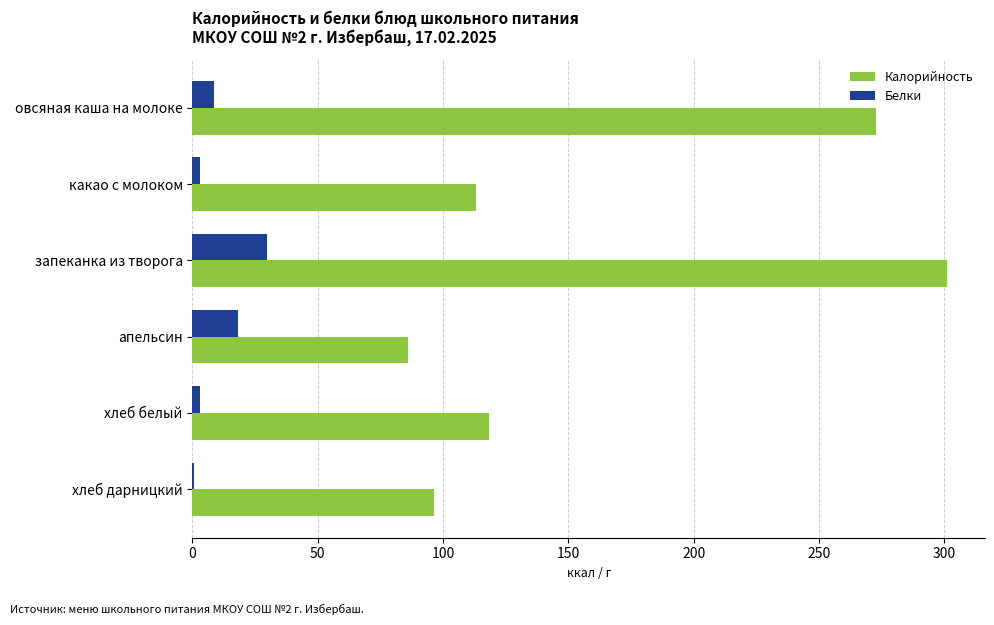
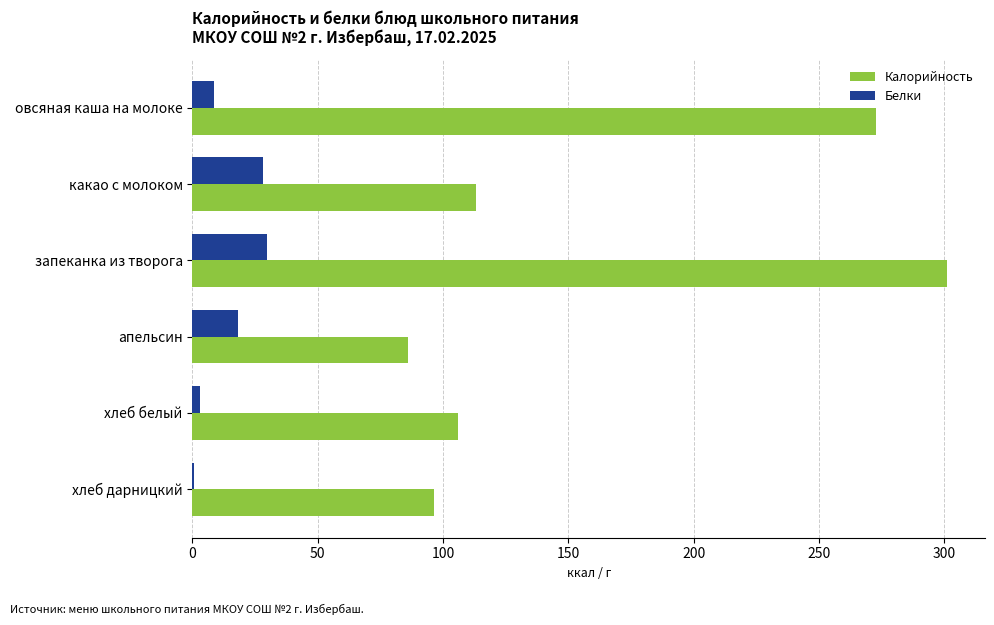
Белки, какао с молоком: 3 -> 28
Калорийность, хлеб белый: 118 -> 106
